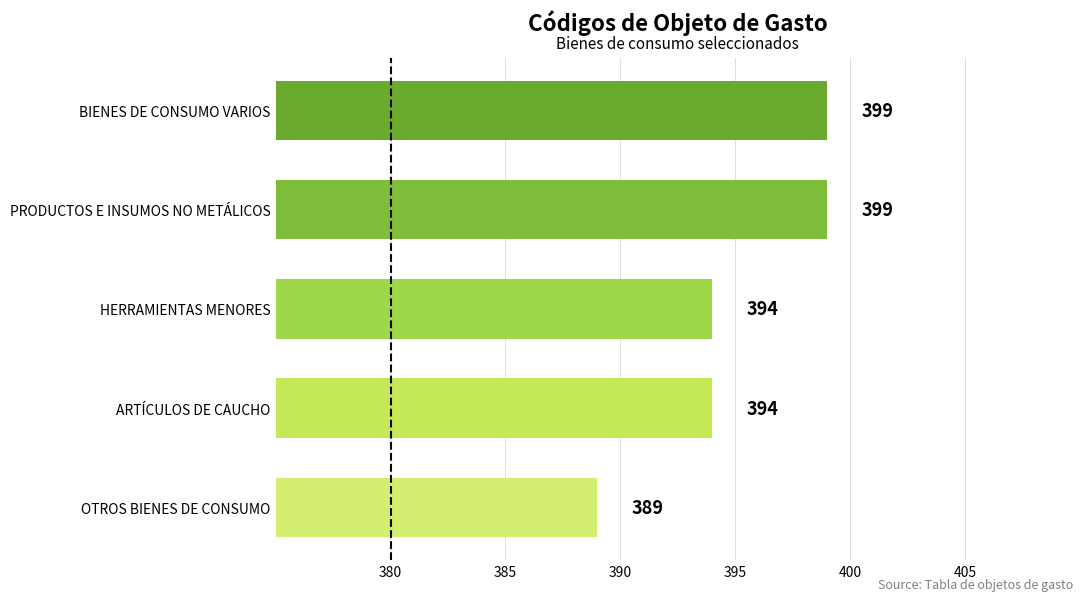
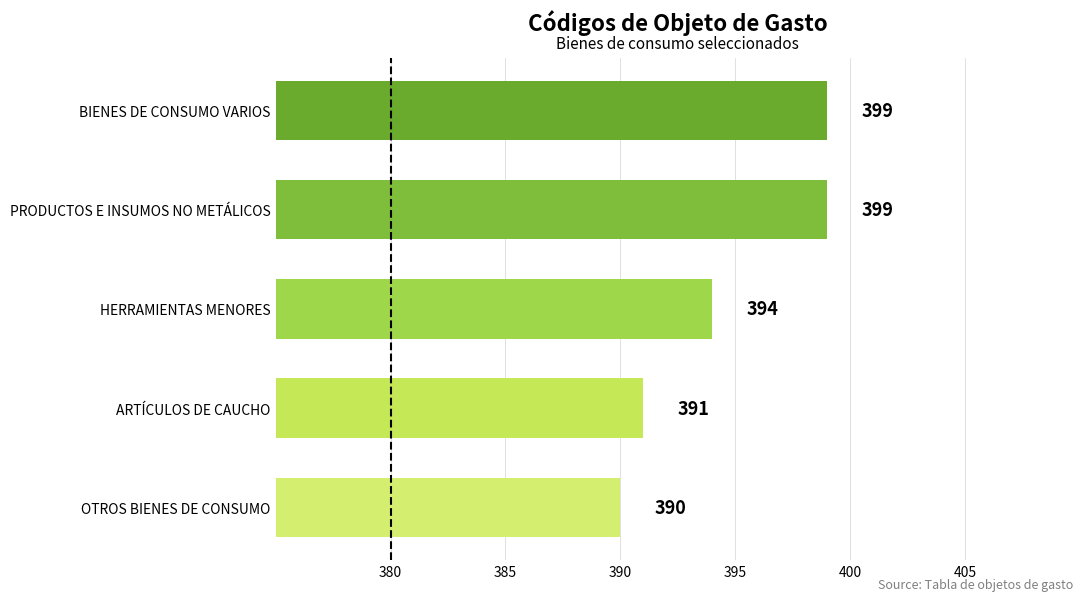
ARTÍCULOS DE CAUCHO: 394 -> 391
OTROS BIENES DE CONSUMO: 389 -> 390
